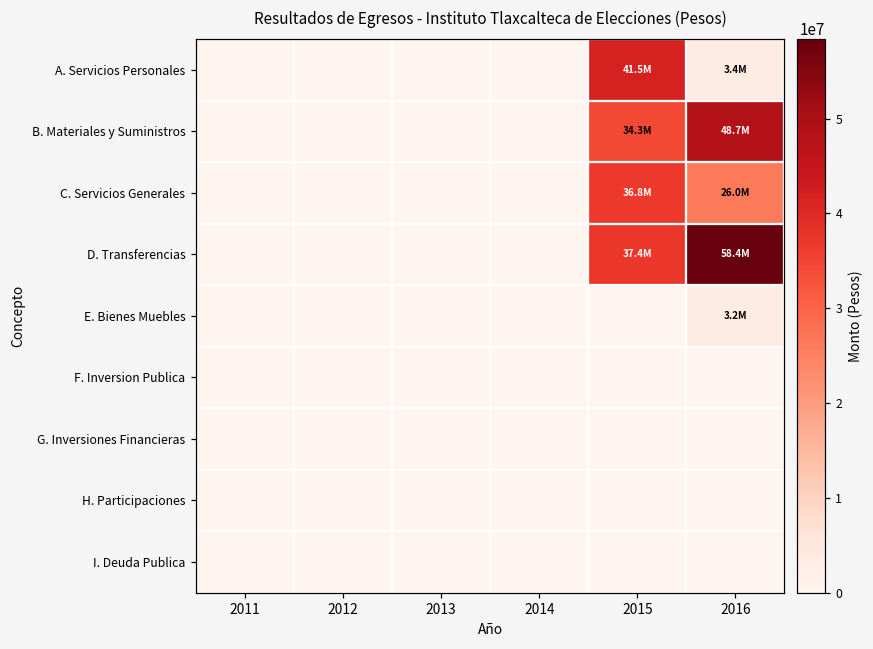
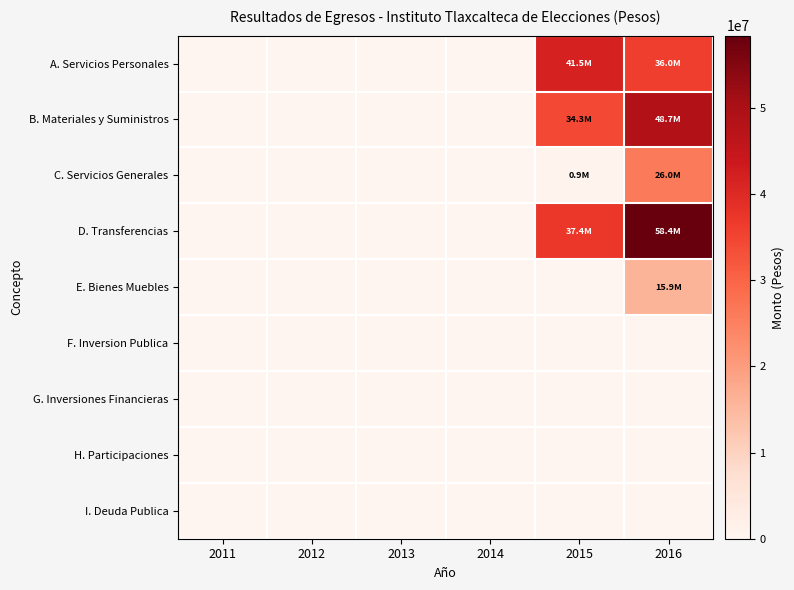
A. Servicios Personales, 2016: 3.4M -> 36.0M
C. Servicios Generales, 2015: 36.8M -> 0.9M
E. Bienes Muebles, 2016: 3.2M -> 15.9M
